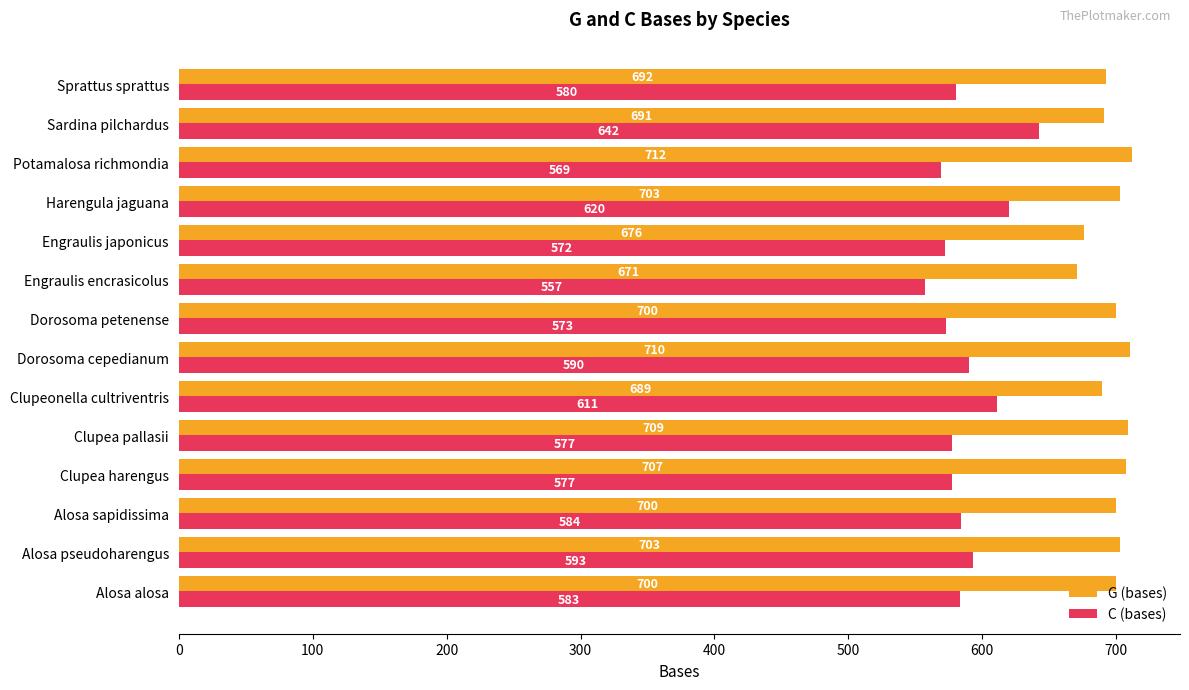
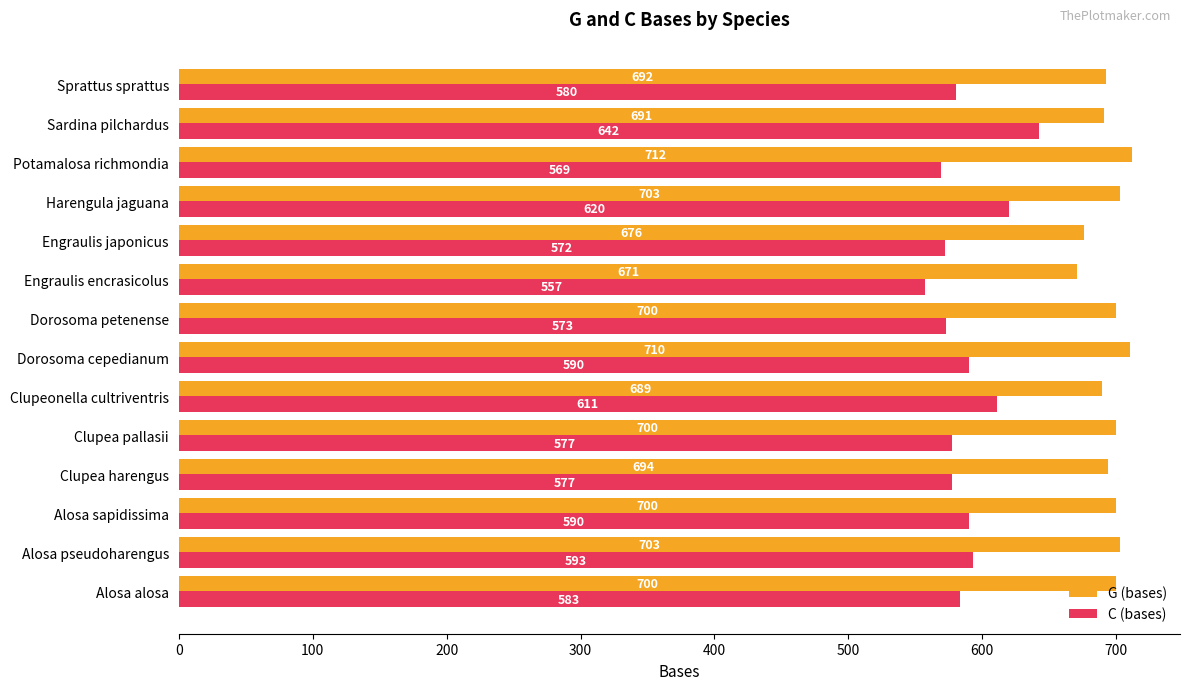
G (bases), Clupea pallasii: 709 -> 700
G (bases), Clupea harengus: 707 -> 694
C (bases), Alosa sapidissima: 584 -> 590
